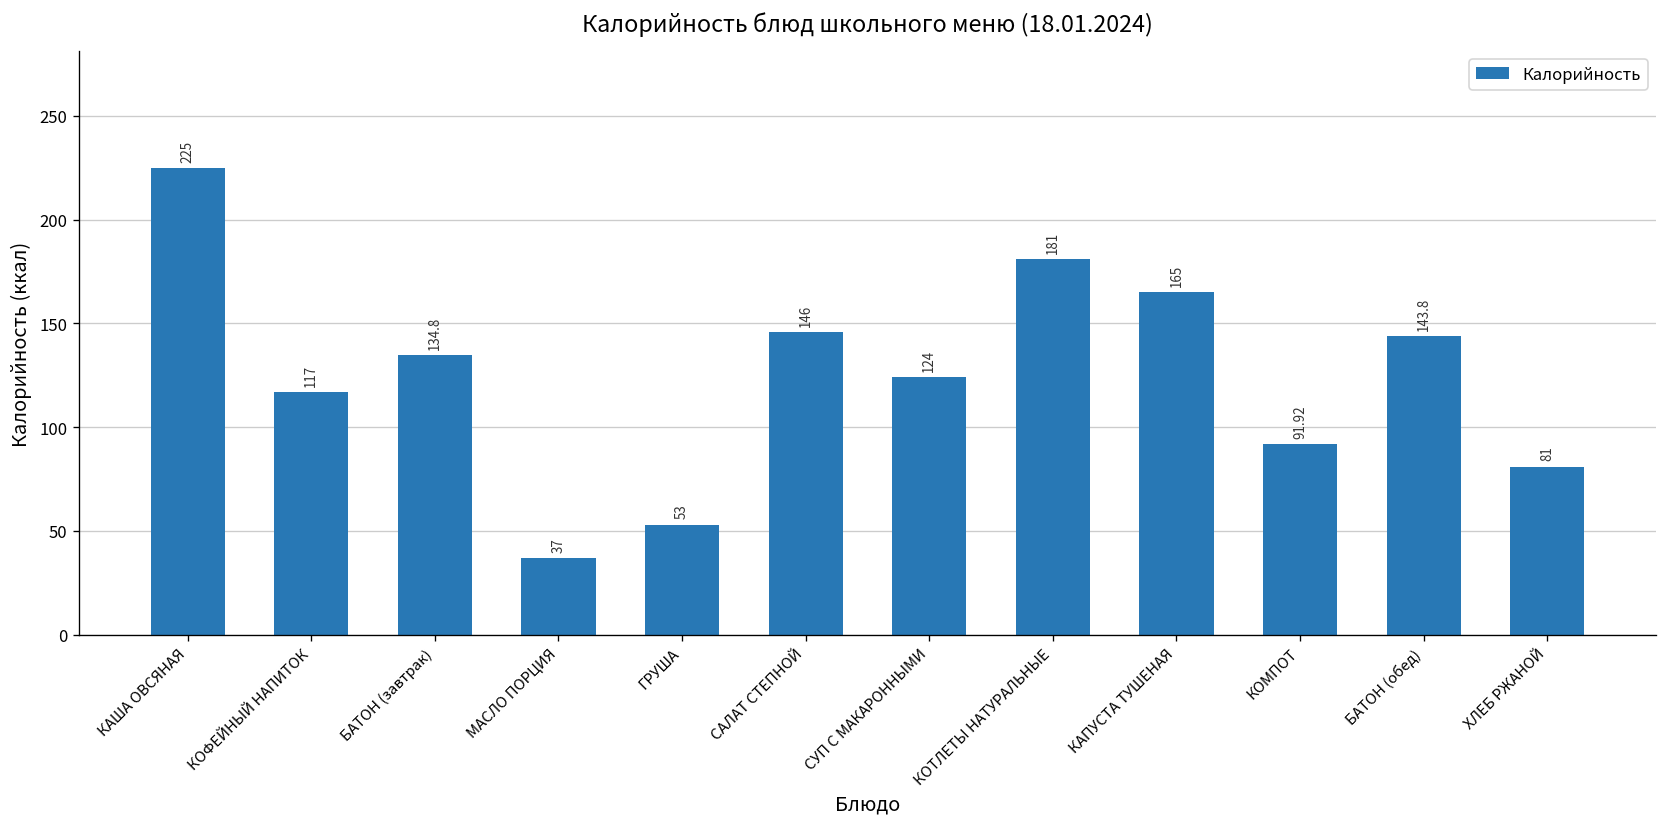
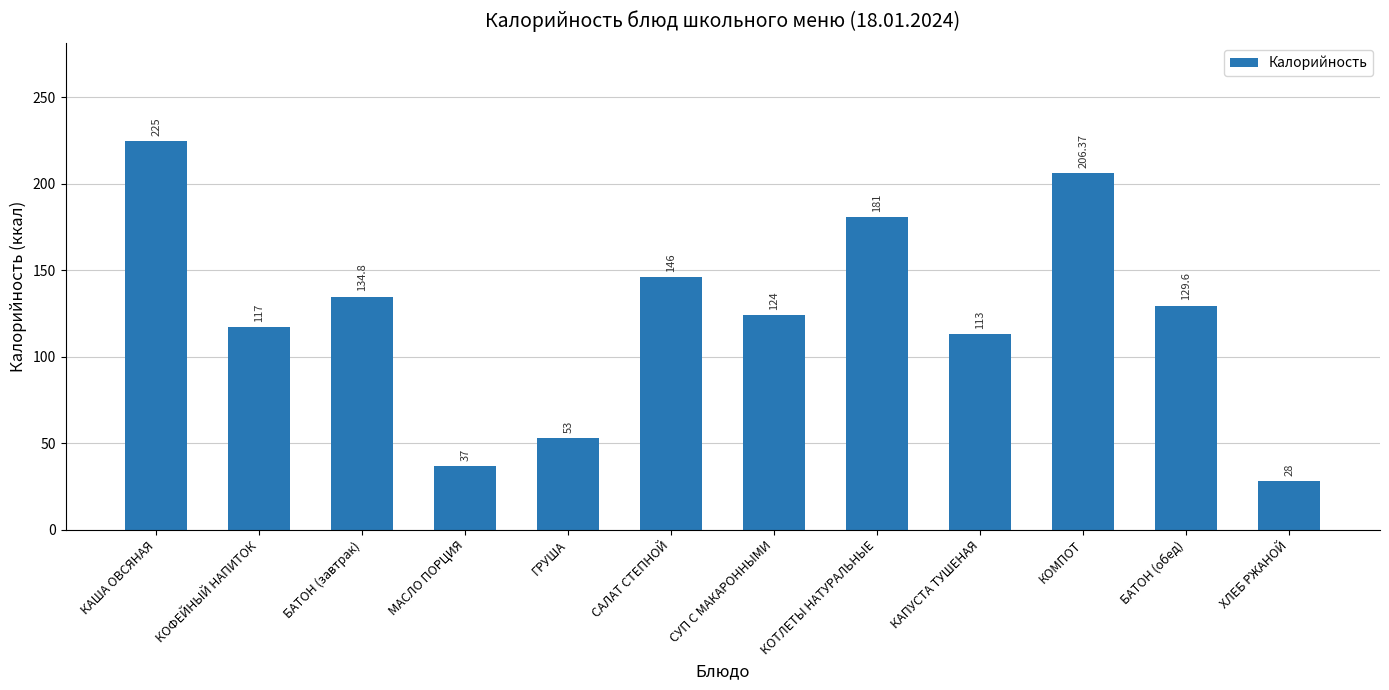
КАПУСТА ТУШЕНАЯ: 165 -> 113
КОМПОТ: 91.92 -> 206.37
БАТОН (обед): 143.8 -> 129.6
ХЛЕБ РЖАНОЙ: 81 -> 28
